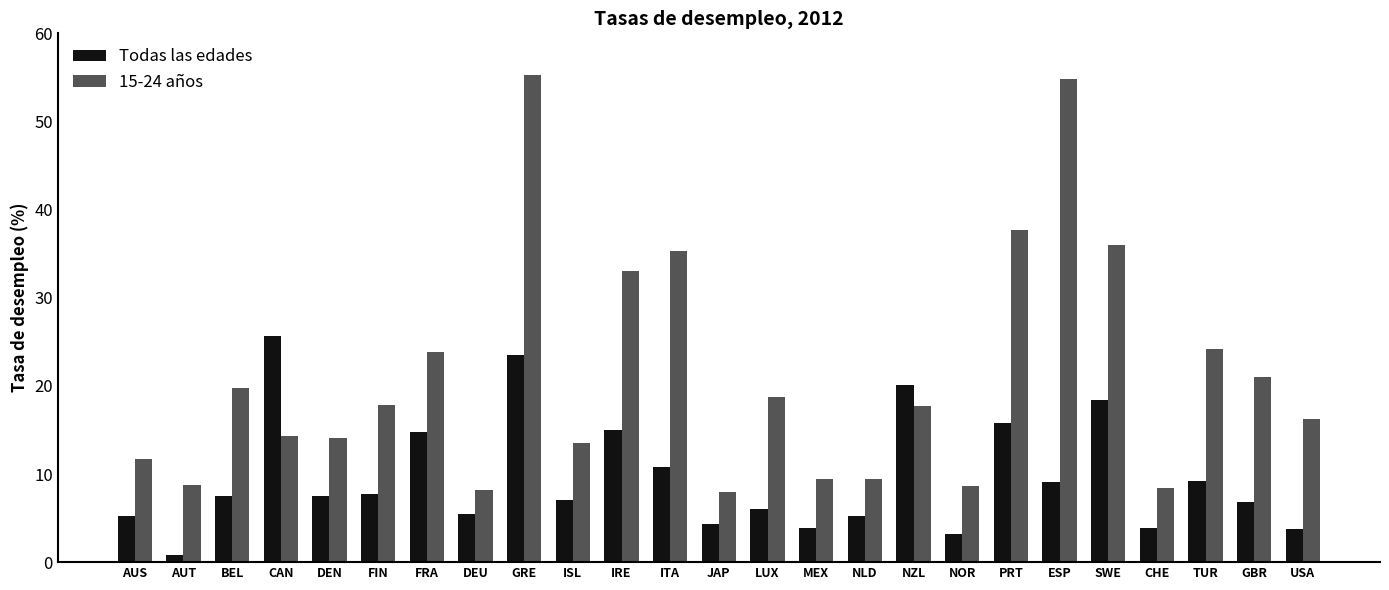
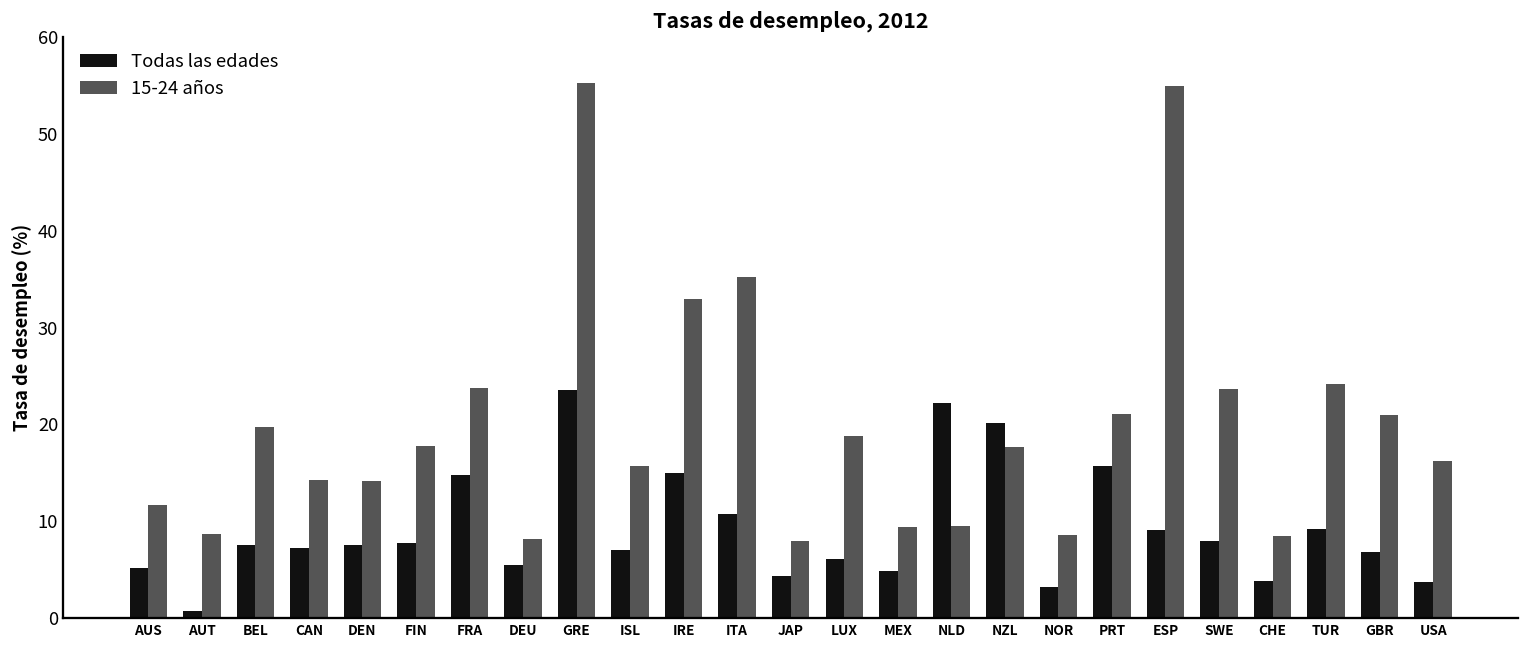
Todas las edades, CAN: 26 -> 7
15-24 años, ISL: 14 -> 16
Todas las edades, MEX: 4 -> 5
Todas las edades, NLD: 5 -> 22
15-24 años, PRT: 38 -> 21
Todas las edades, SWE: 18 -> 8
15-24 años, SWE: 36 -> 24
